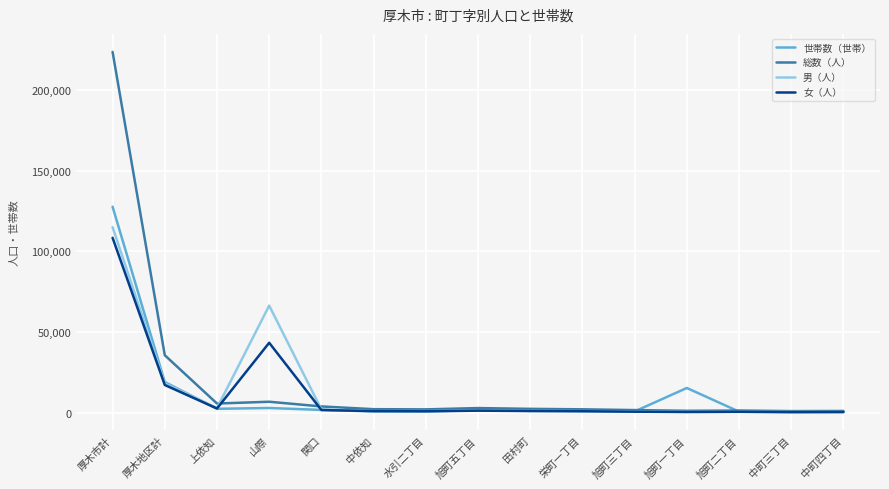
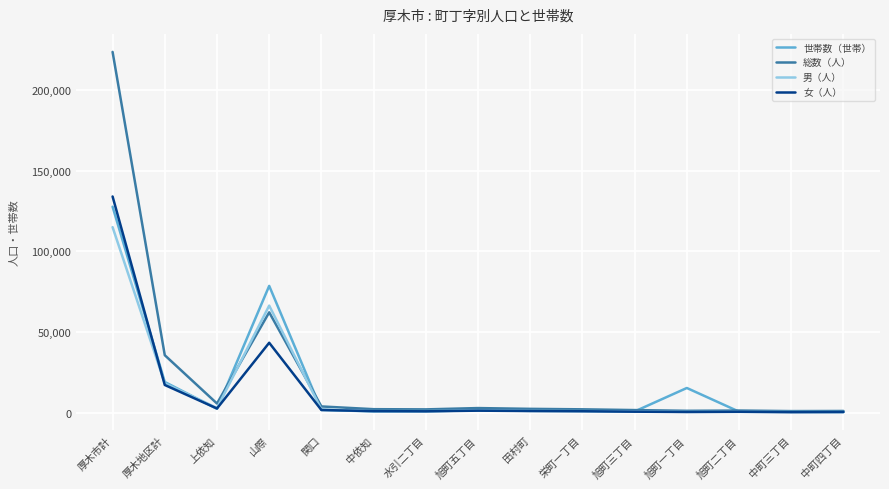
女（人）, 厚木市計: 108,000 -> 134,000
世帯数（世帯）, 山際: 3,000 -> 79,000
総数（人）, 山際: 7,000 -> 62,000
